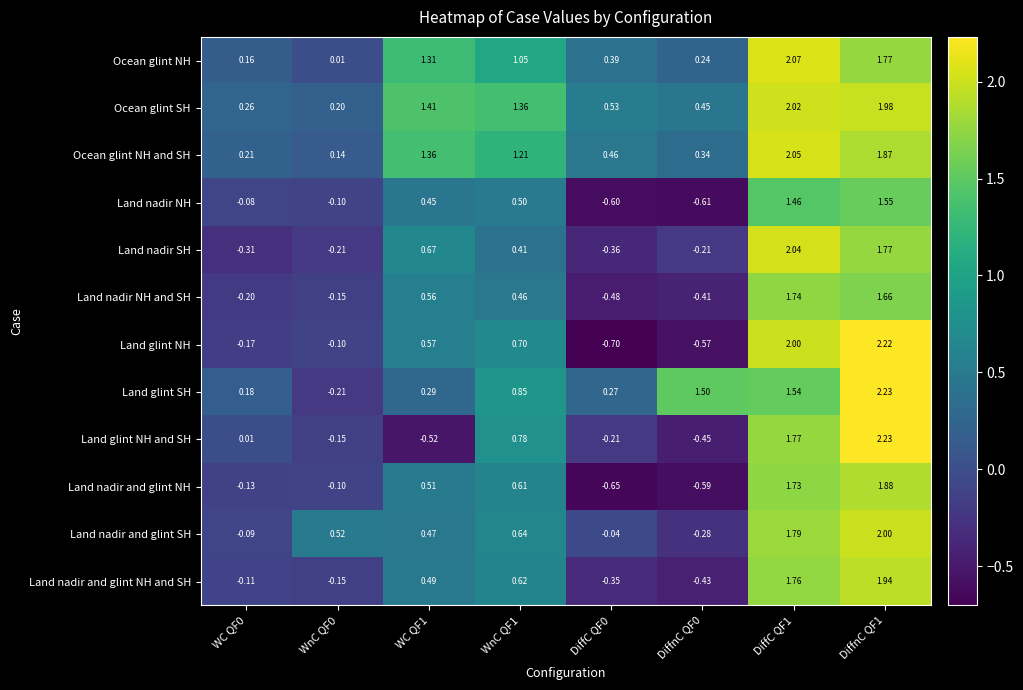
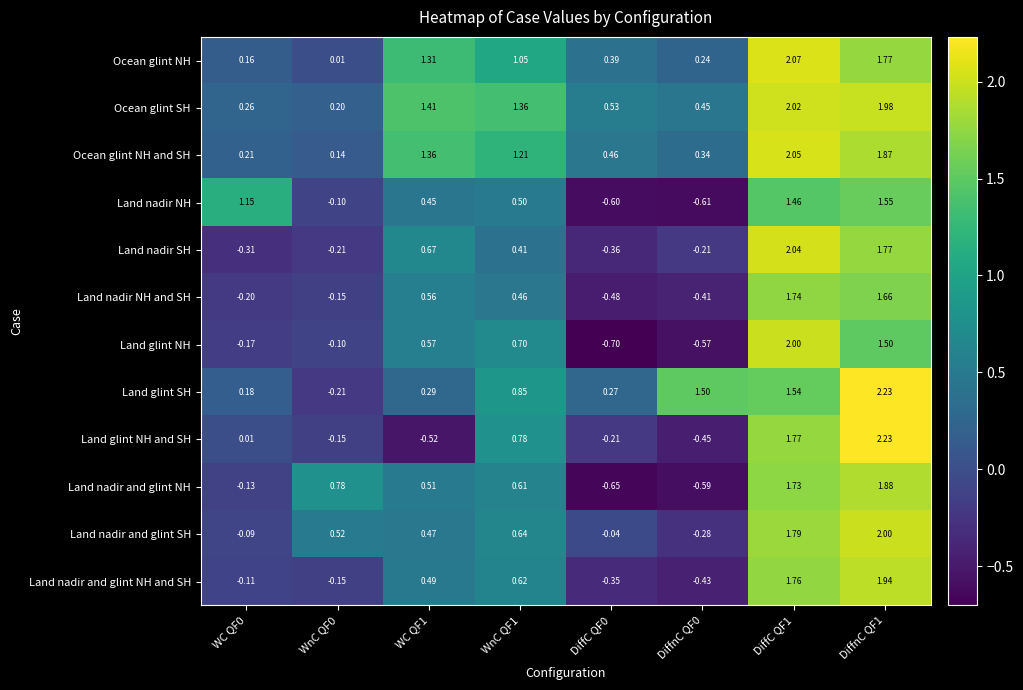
Land nadir NH, WC QF0: -0.08 -> 1.15
Land glint NH, DiffnC QF1: 2.22 -> 1.50
Land nadir and glint NH, WnC QF0: -0.10 -> 0.78
